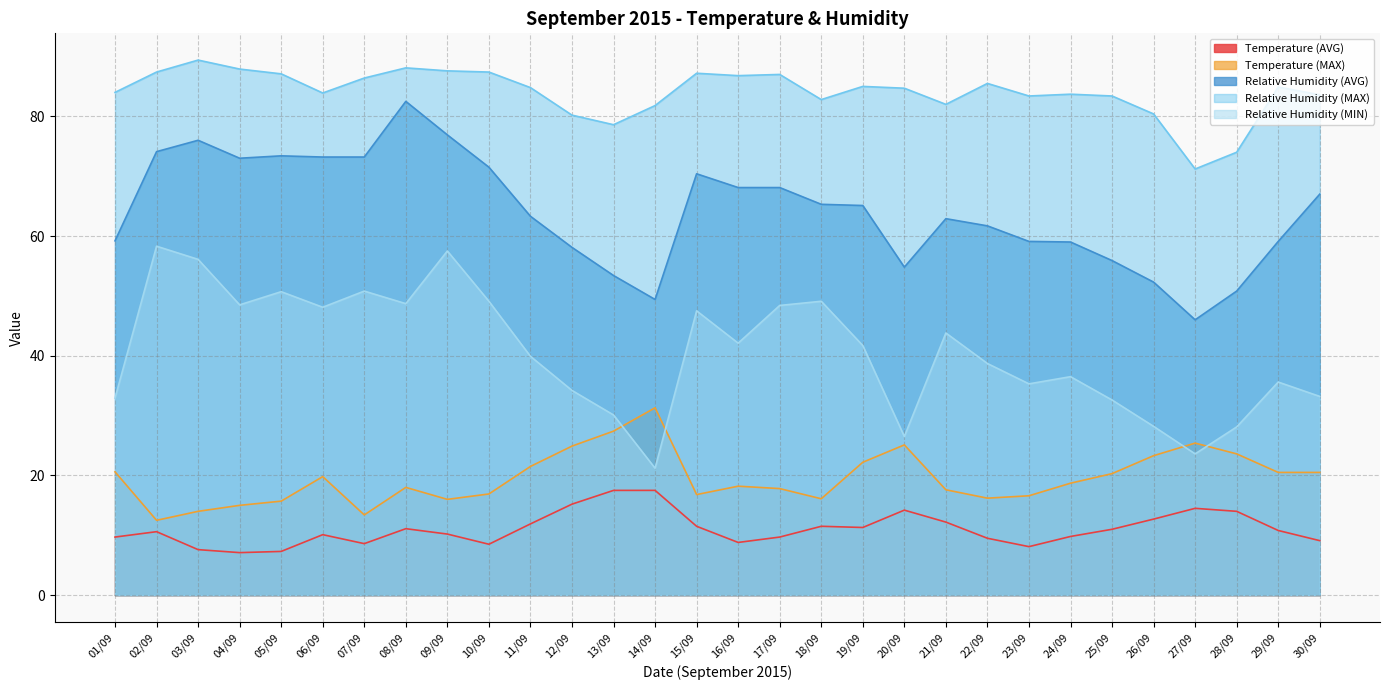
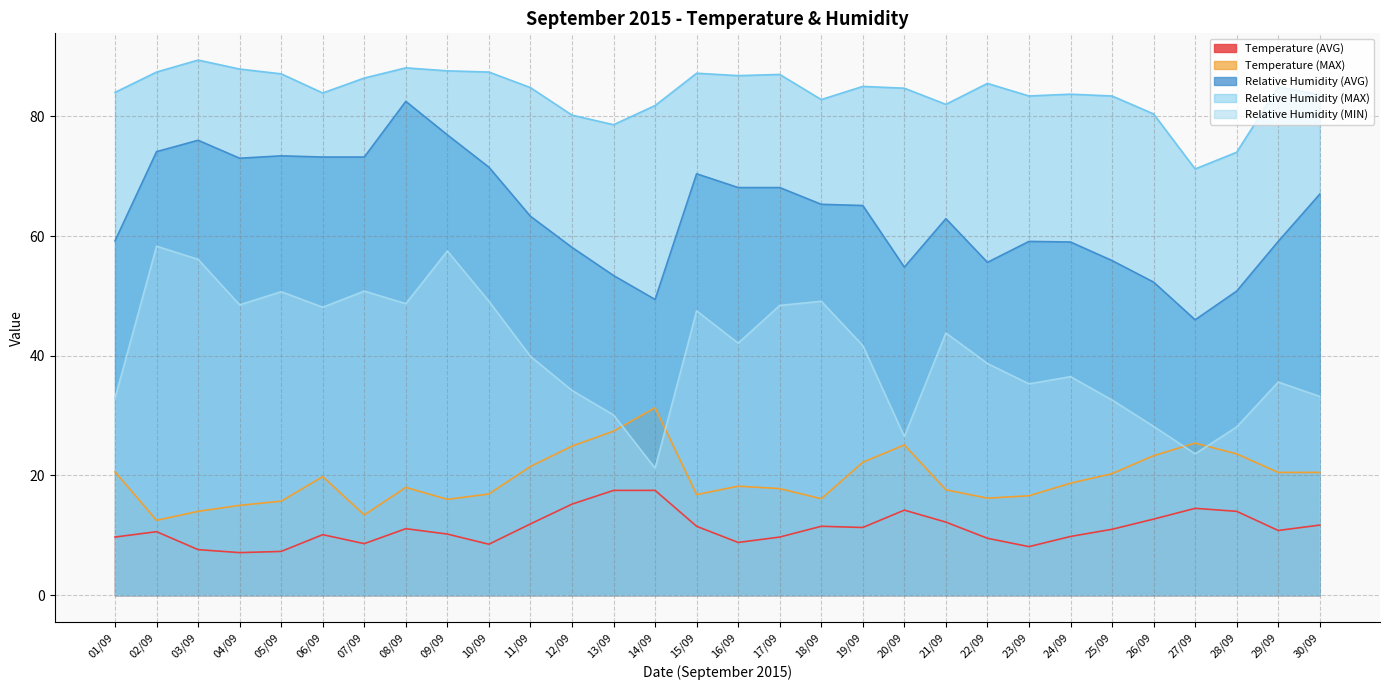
Relative Humidity (AVG), 22/09: 62 -> 56
Temperature (AVG), 30/09: 9 -> 12
